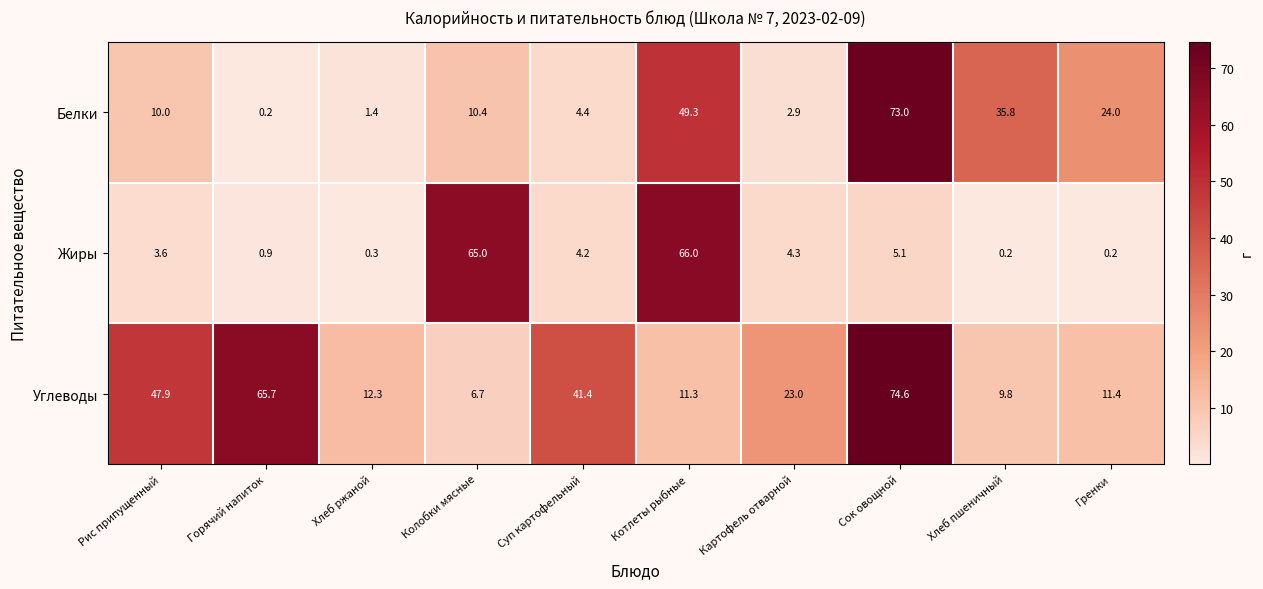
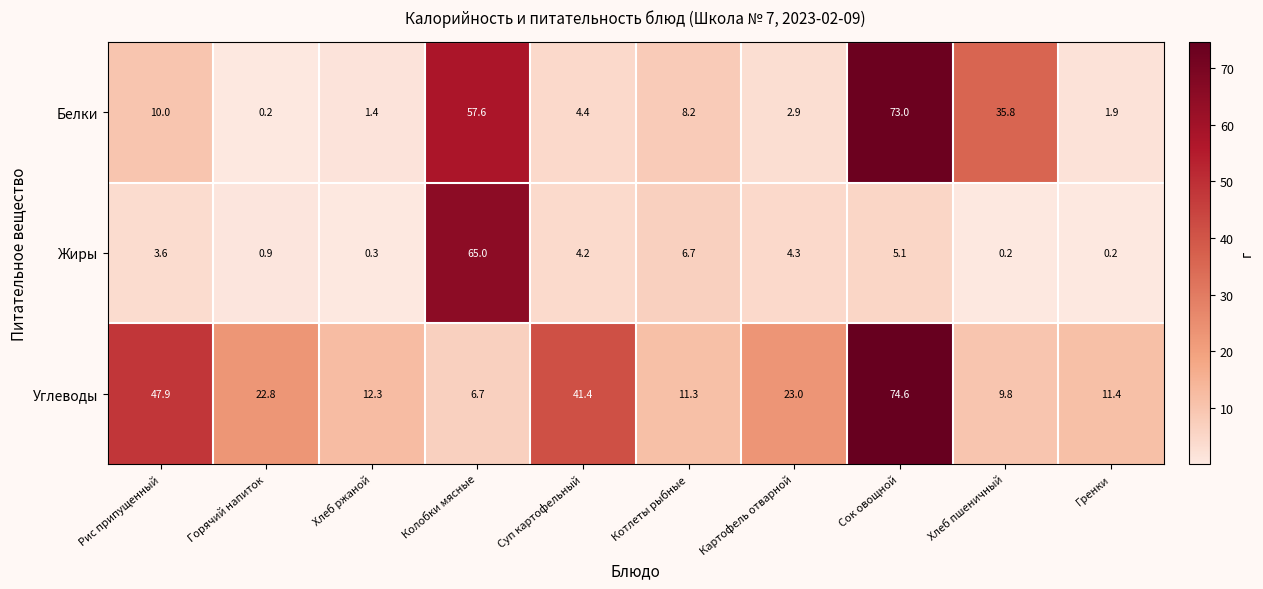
Белки, Колобки мясные: 10.4 -> 57.6
Белки, Котлеты рыбные: 49.3 -> 8.2
Белки, Гренки: 24.0 -> 1.9
Жиры, Котлеты рыбные: 66.0 -> 6.7
Углеводы, Горячий напиток: 65.7 -> 22.8
